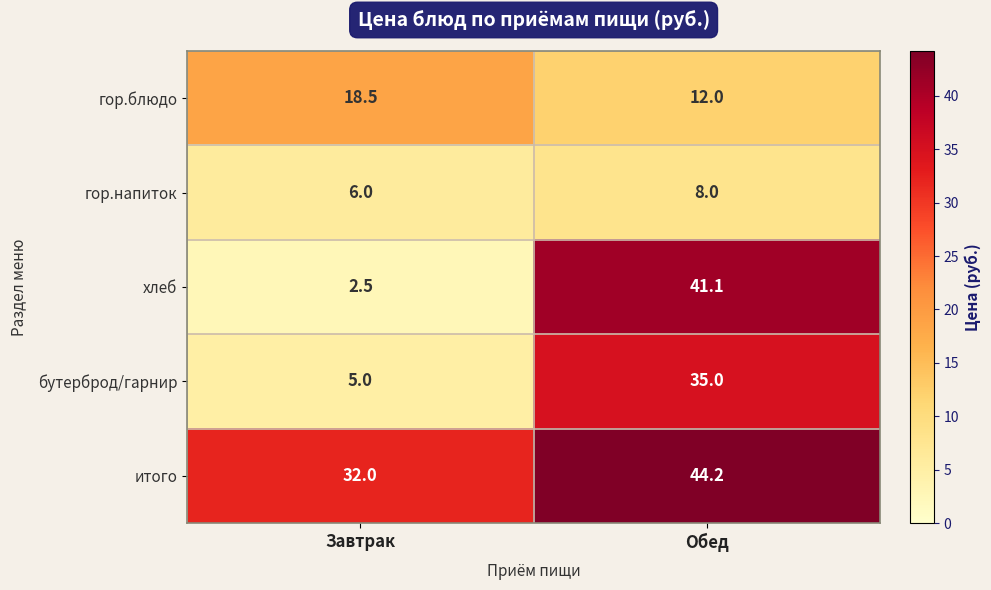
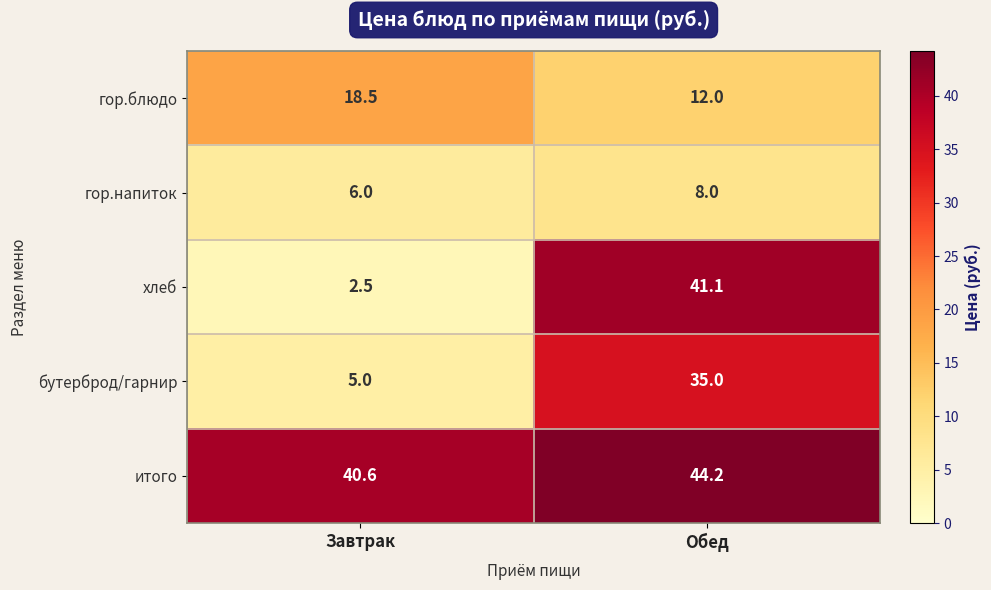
итого, Завтрак: 32.0 -> 40.6
